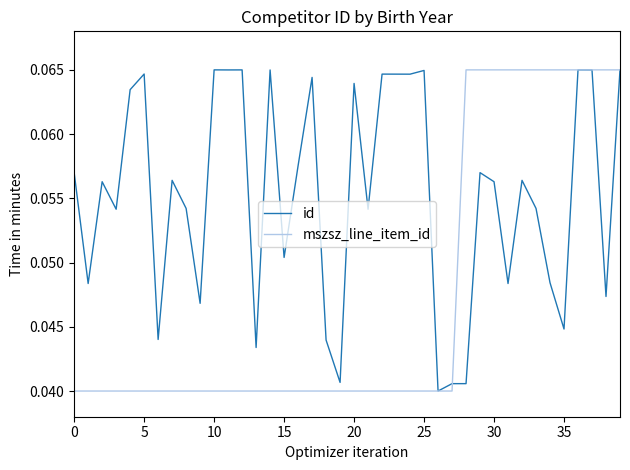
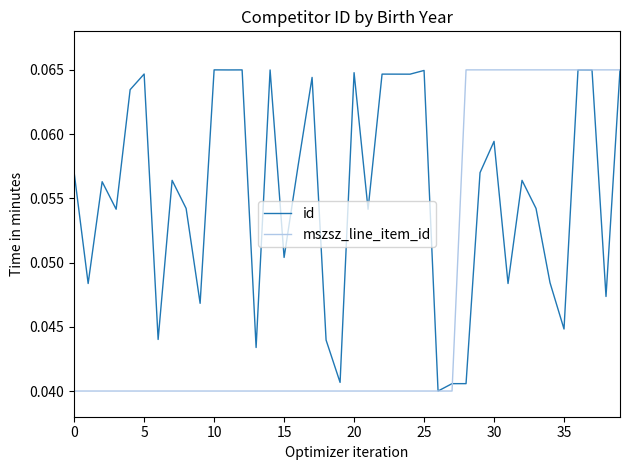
id, 20: 0.0639 -> 0.0648
id, 30: 0.0563 -> 0.0594
